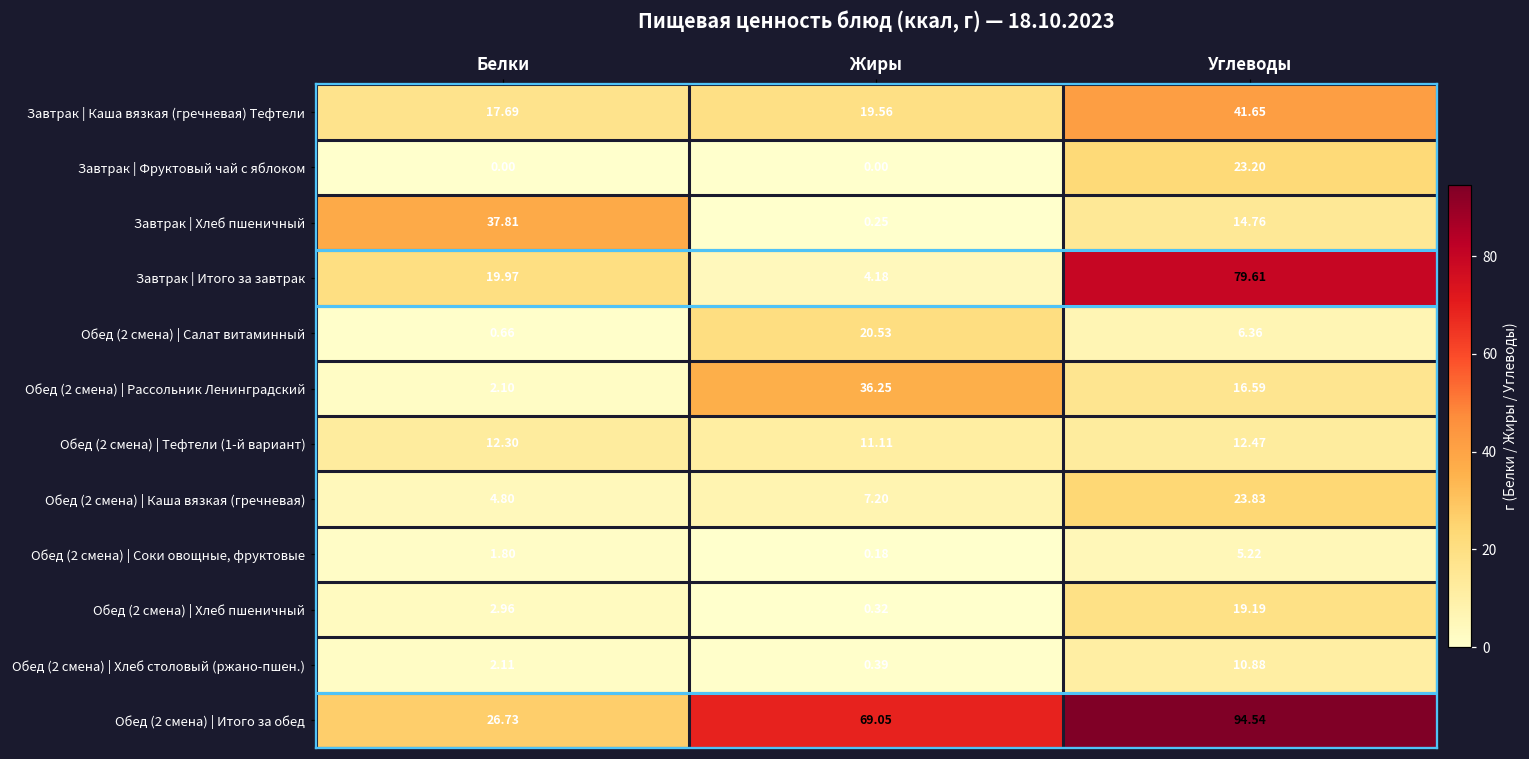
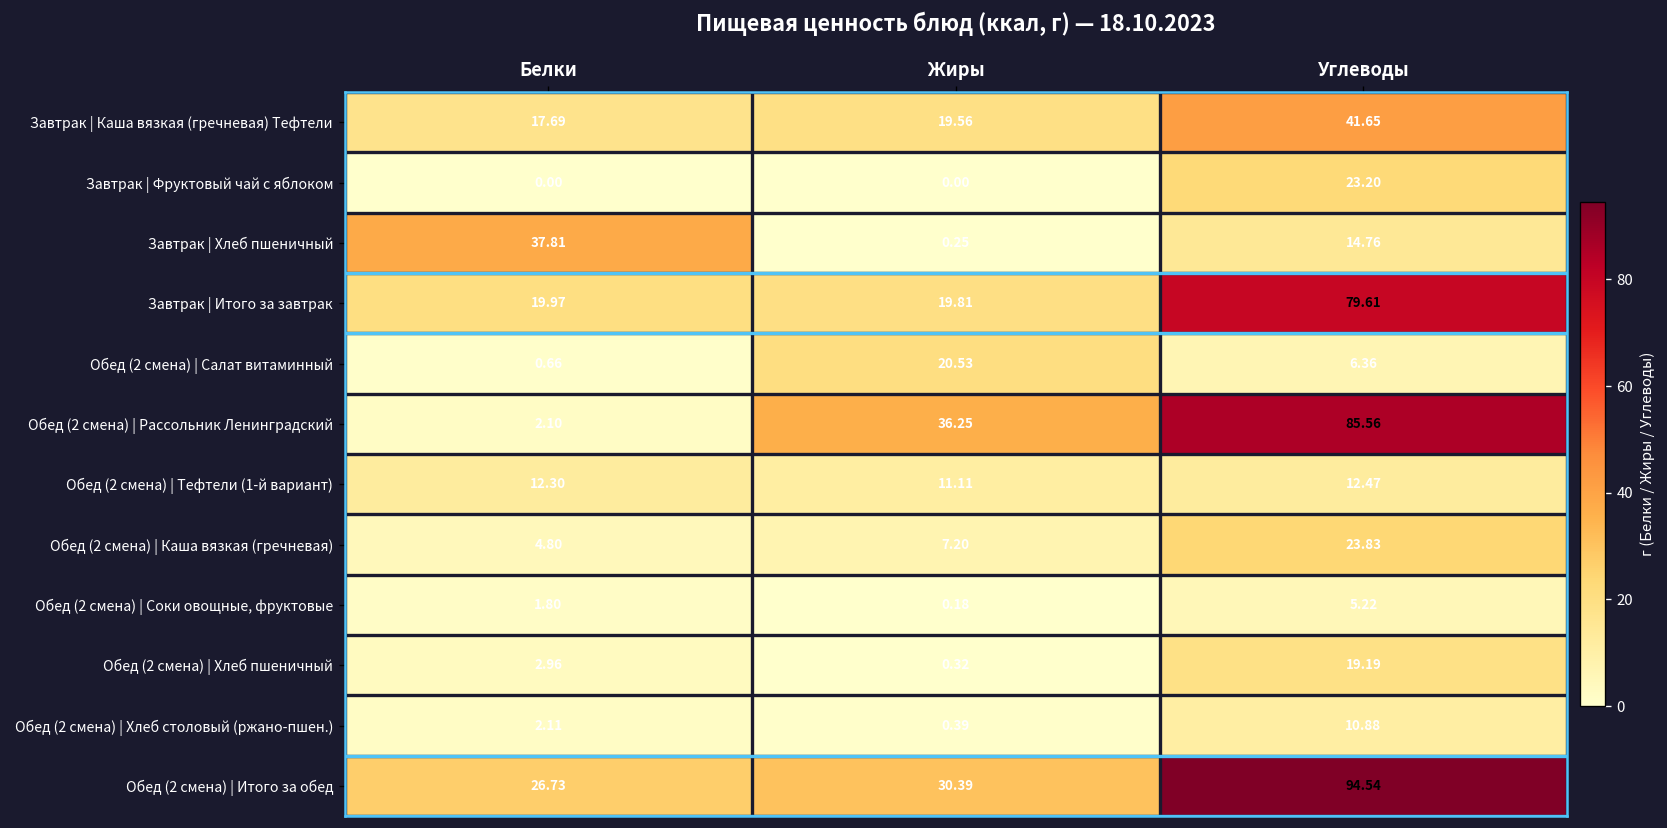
Завтрак | Итого за завтрак, Жиры: 4.18 -> 19.81
Обед (2 смена) | Рассольник Ленинградский, Углеводы: 16.59 -> 85.56
Обед (2 смена) | Итого за обед, Жиры: 69.05 -> 30.39
